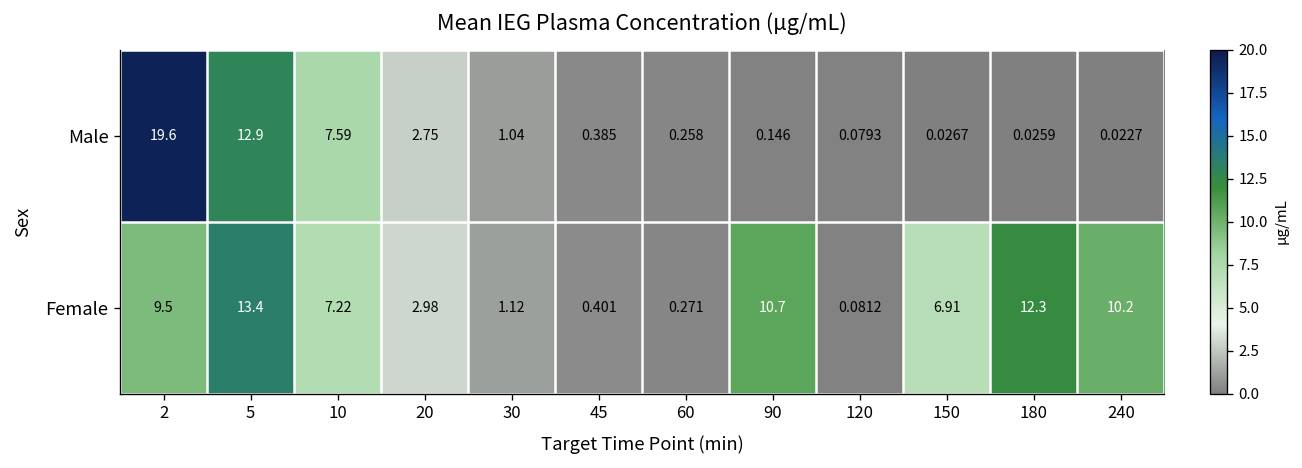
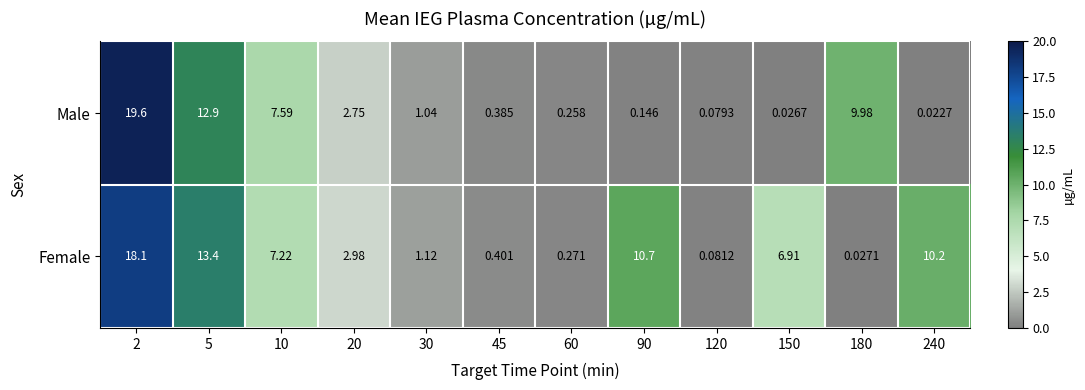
Male, 180: 0.0259 -> 9.98
Female, 2: 9.5 -> 18.1
Female, 180: 12.3 -> 0.0271
